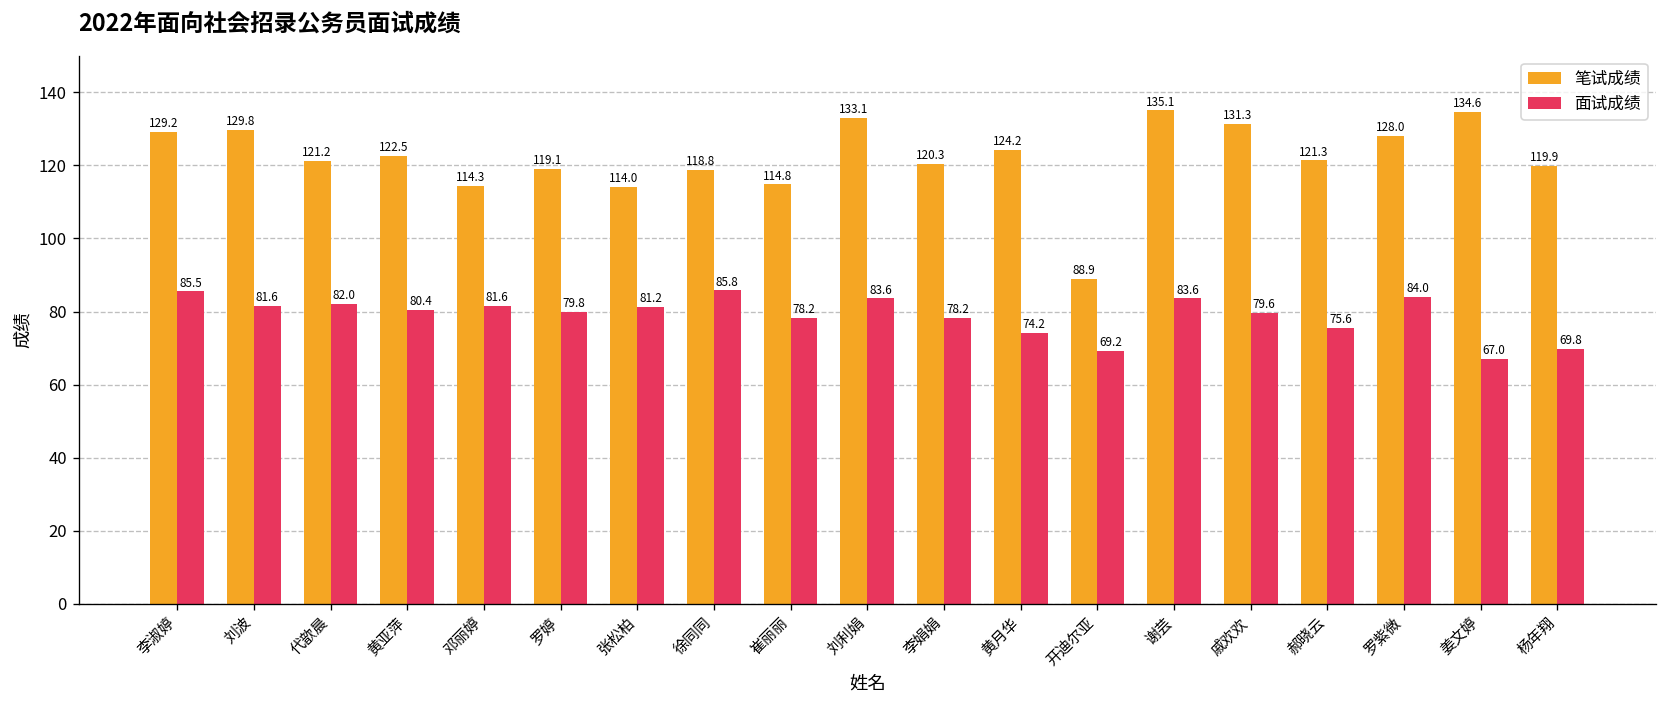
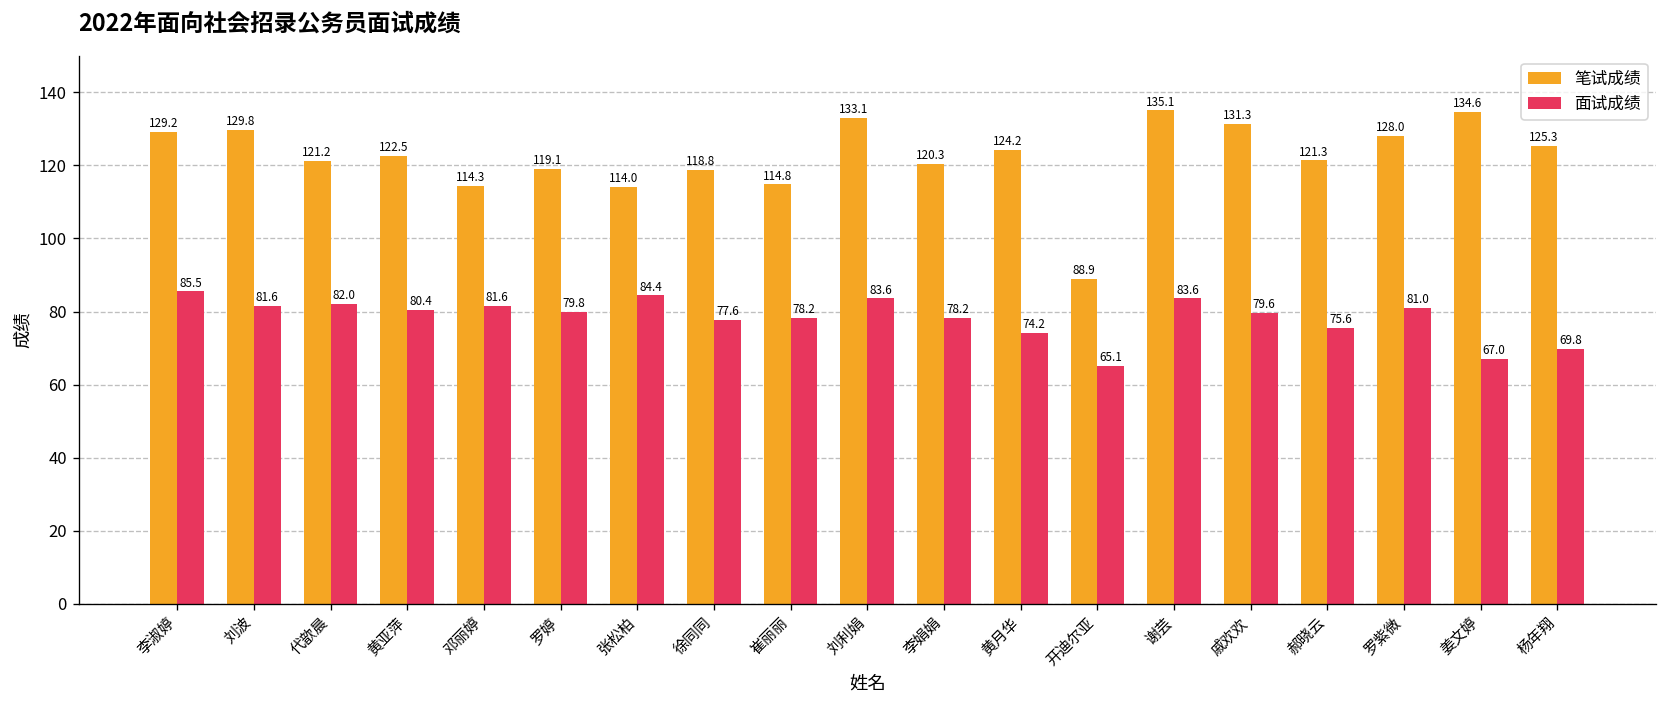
面试成绩, 张松柏: 81.2 -> 84.4
面试成绩, 徐同同: 85.8 -> 77.6
面试成绩, 开迪尔亚: 69.2 -> 65.1
面试成绩, 罗紫微: 84.0 -> 81.0
笔试成绩, 杨年翔: 119.9 -> 125.3
